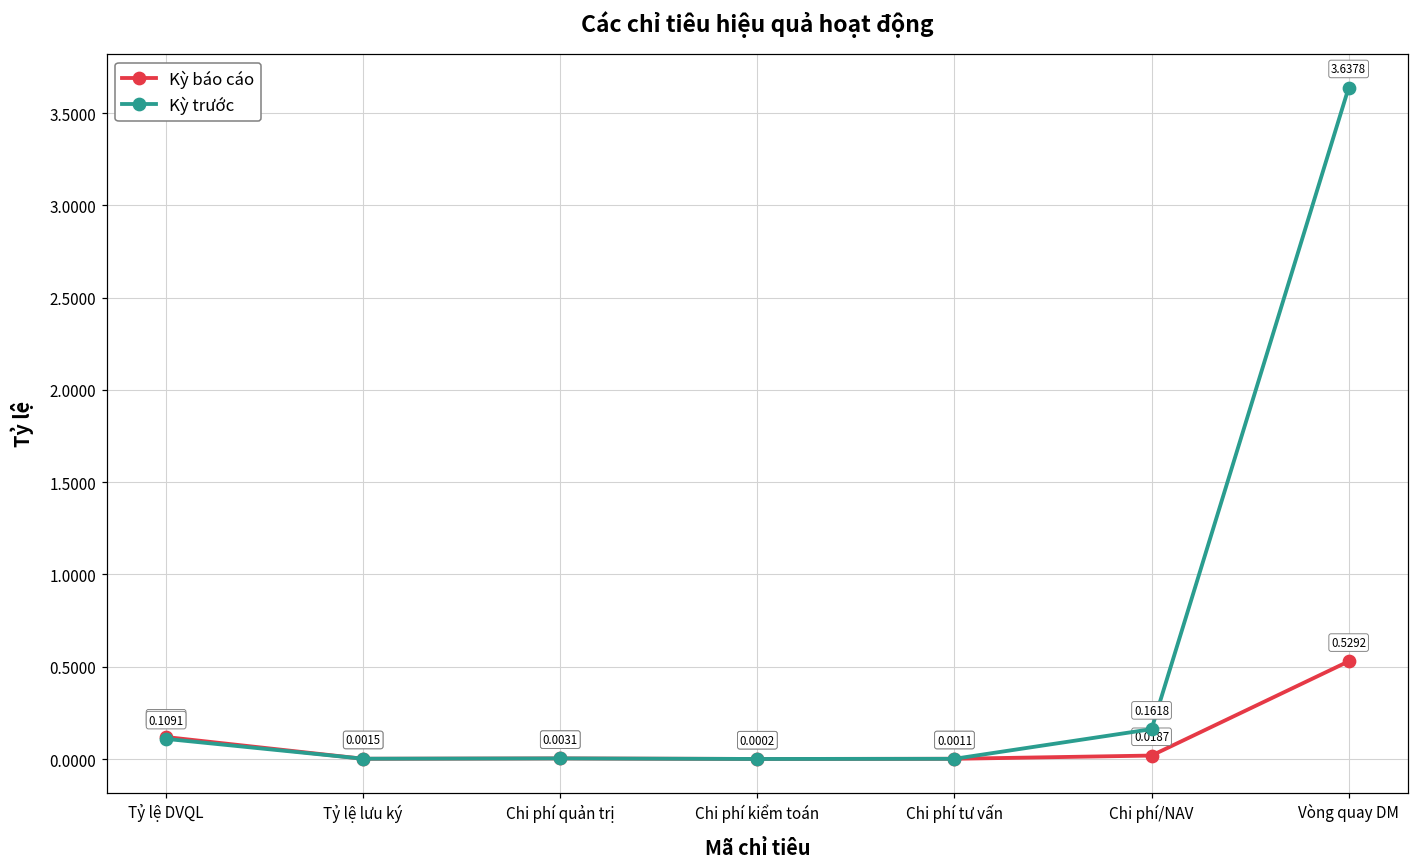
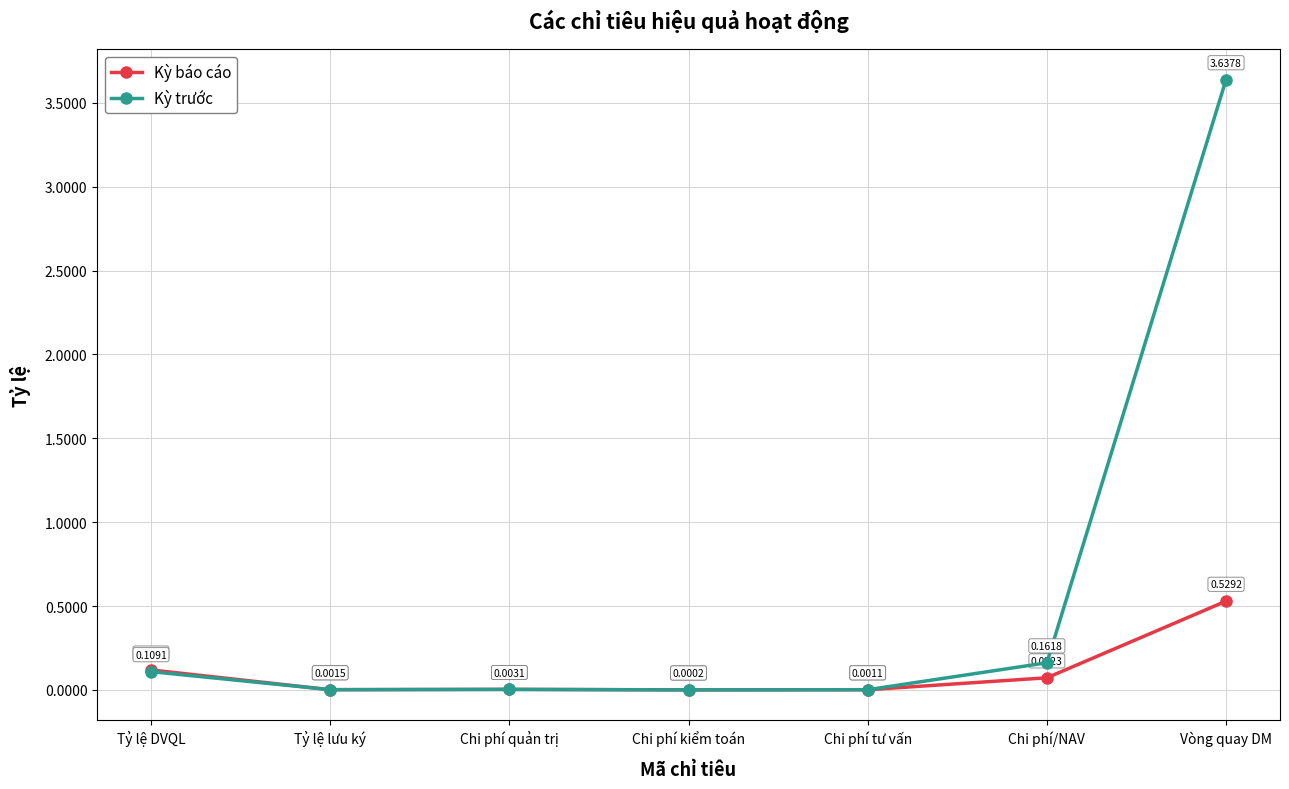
Kỳ báo cáo, Chi phí/NAV: 0.0187 -> 0.0723
